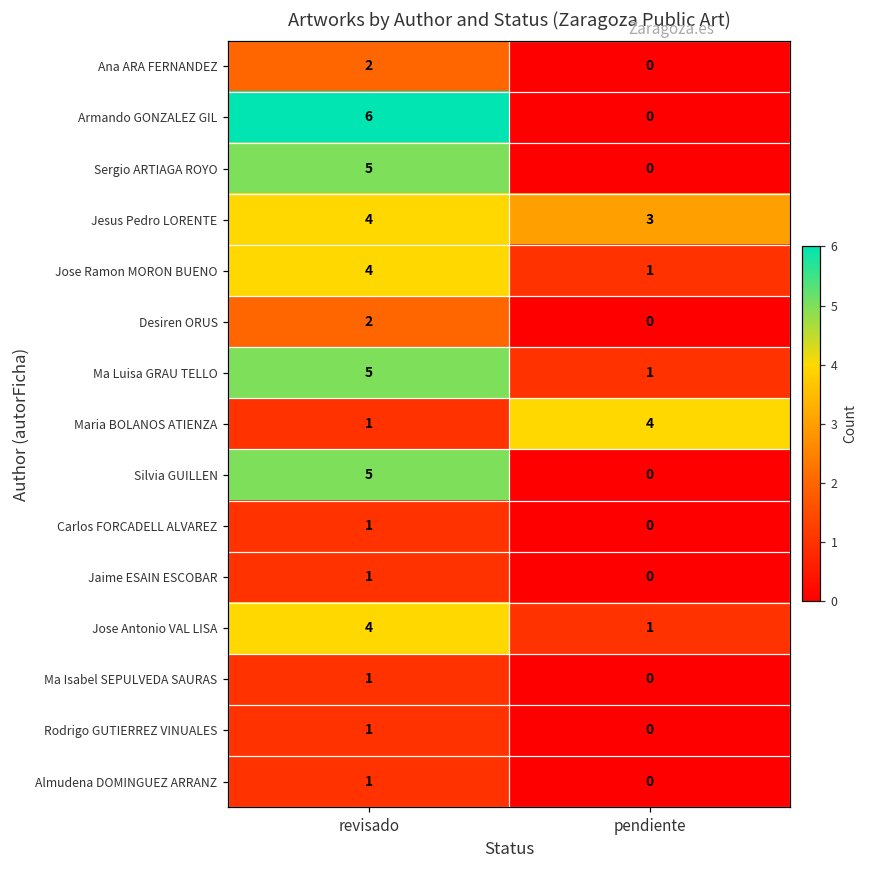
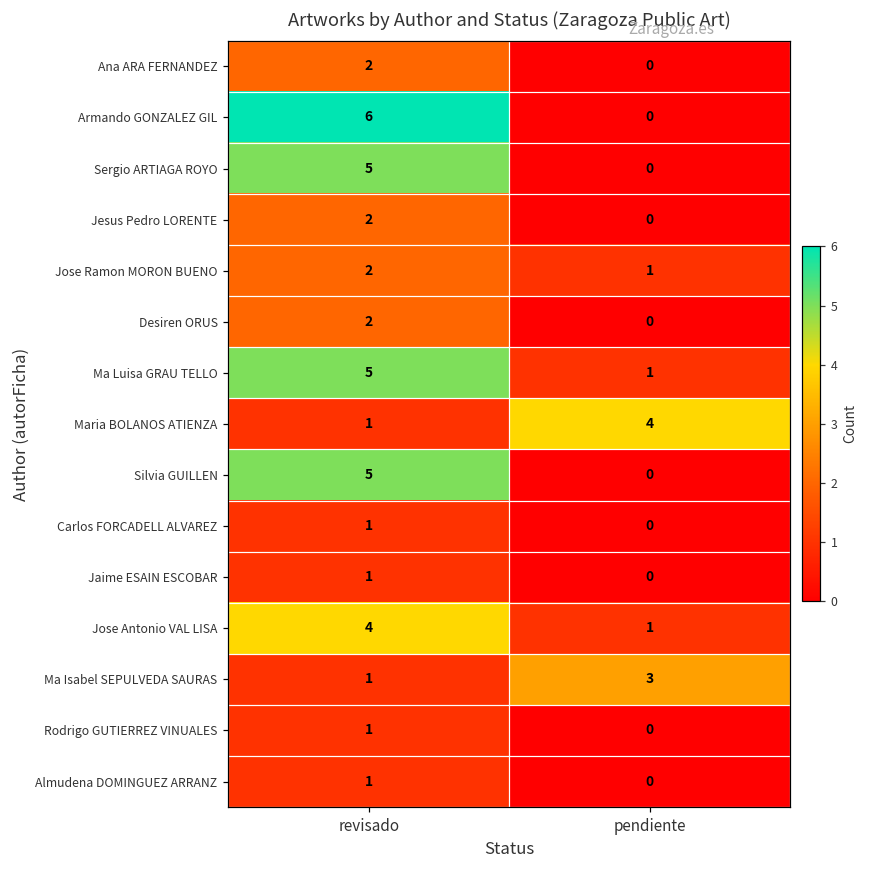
Jesus Pedro LORENTE, revisado: 4 -> 2
Jesus Pedro LORENTE, pendiente: 3 -> 0
Jose Ramon MORON BUENO, revisado: 4 -> 2
Ma Isabel SEPULVEDA SAURAS, pendiente: 0 -> 3
